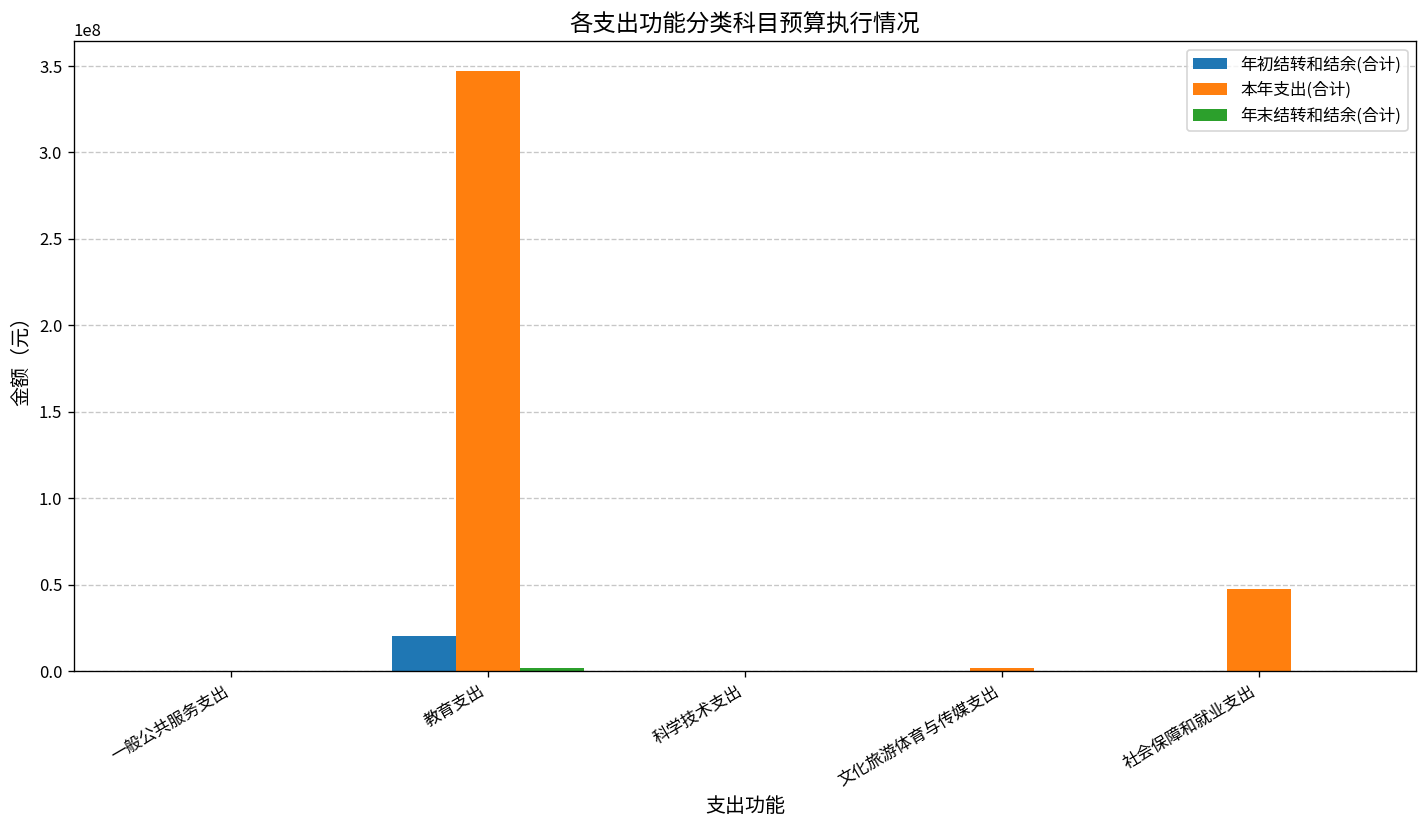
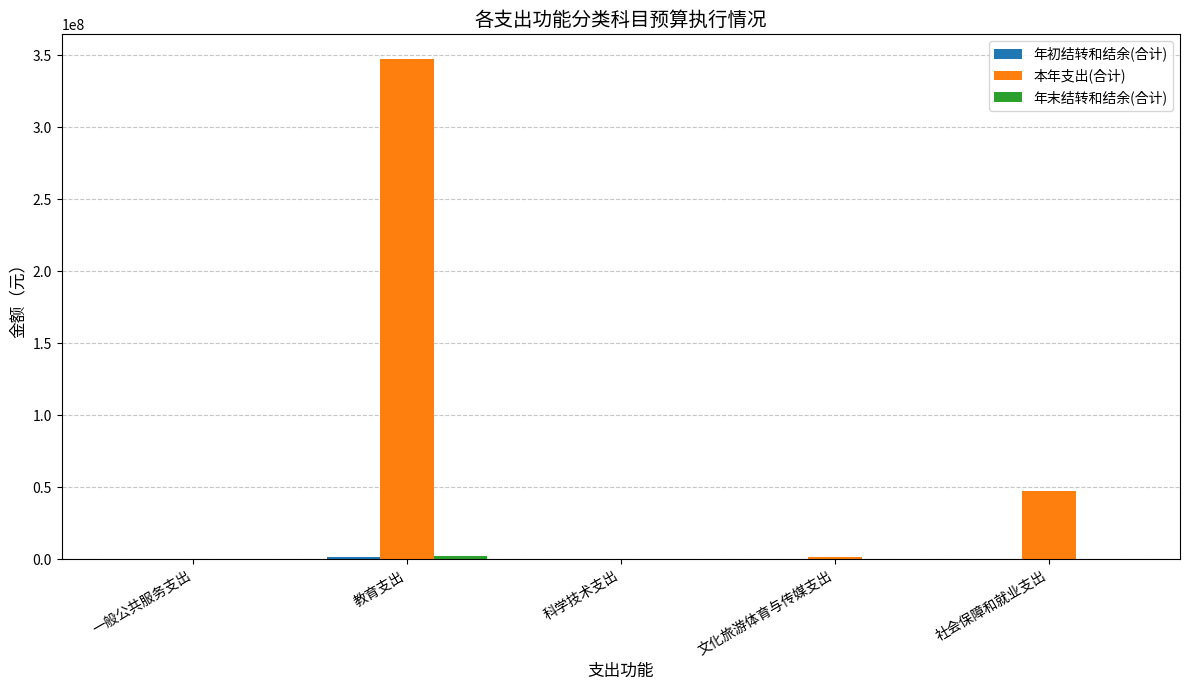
年初结转和结余(合计), 教育支出: 20000000 -> 2000000
